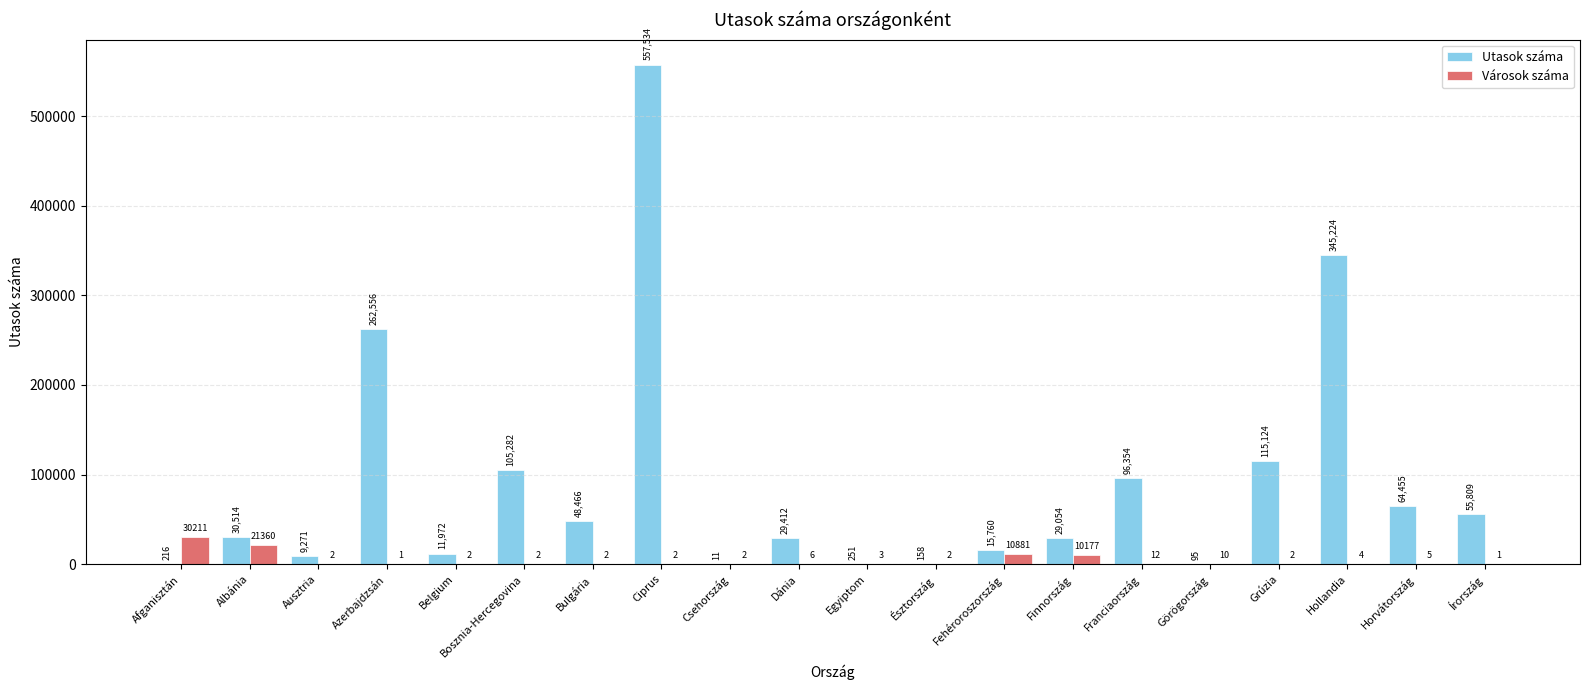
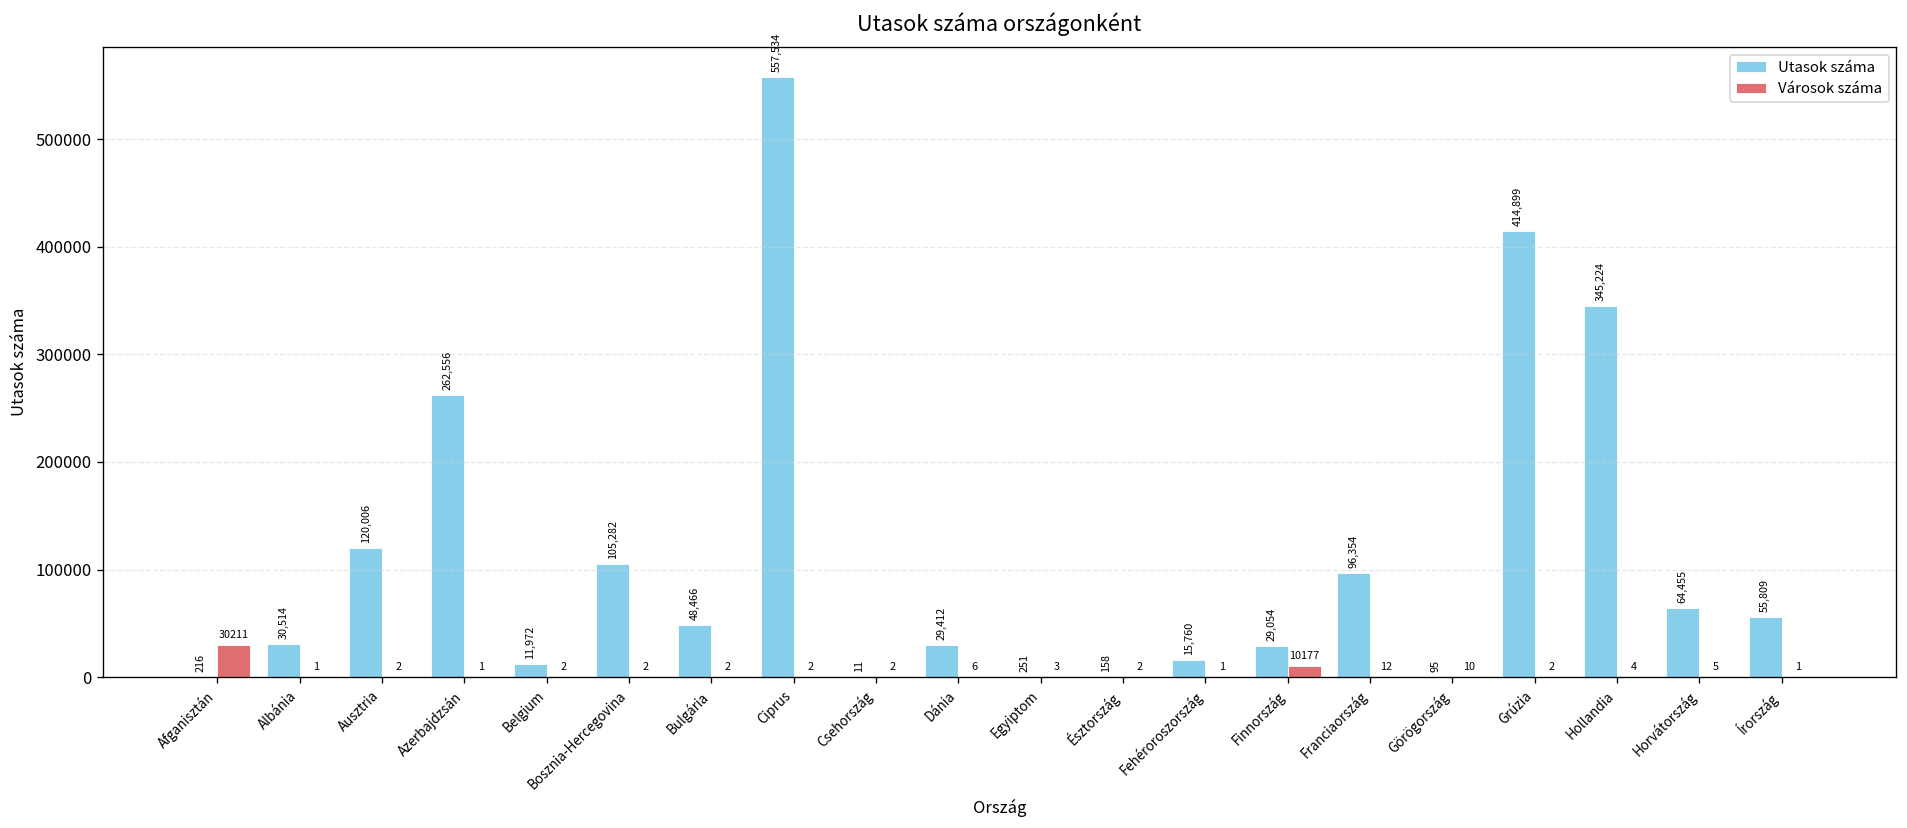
Városok száma, Albánia: 21360 -> 1
Utasok száma, Ausztria: 9,271 -> 120,006
Városok száma, Fehéroroszország: 10881 -> 1
Utasok száma, Grúzia: 115,124 -> 414,899
